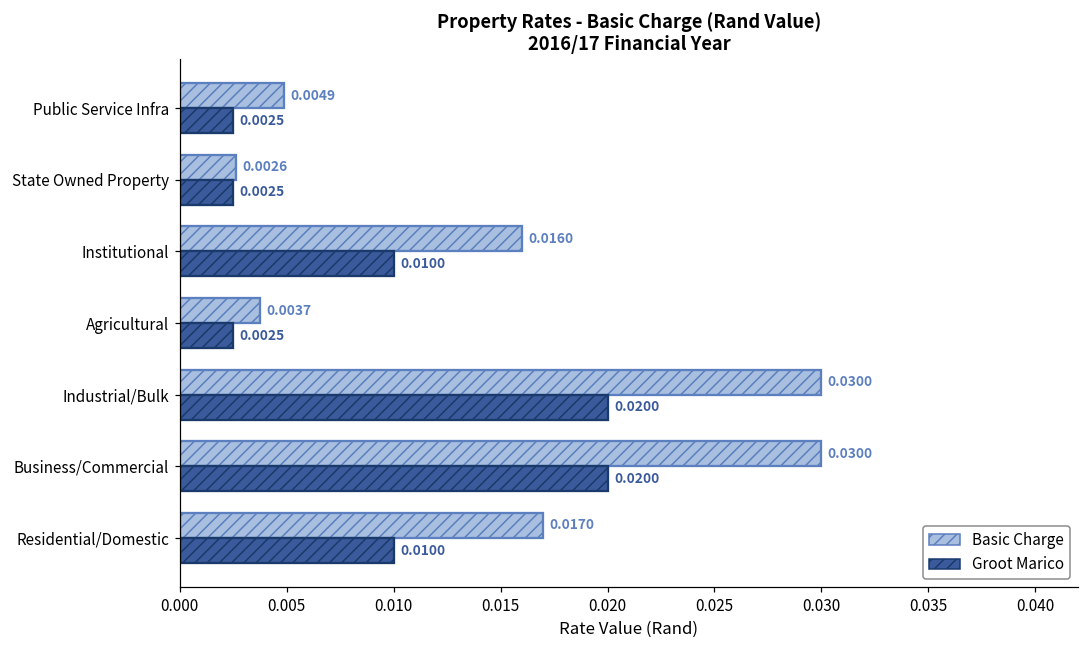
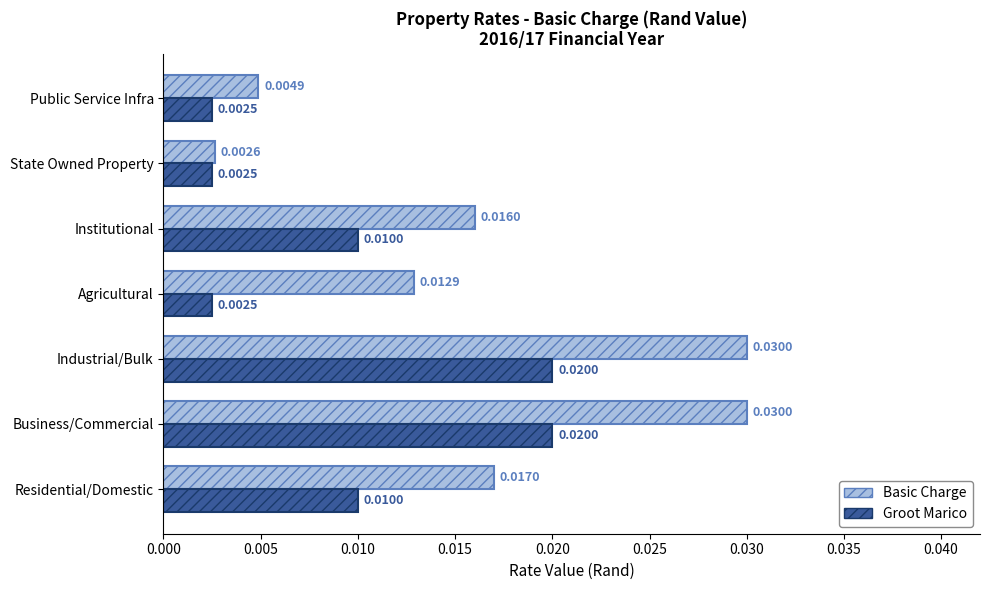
Basic Charge, Agricultural: 0.0037 -> 0.0129
